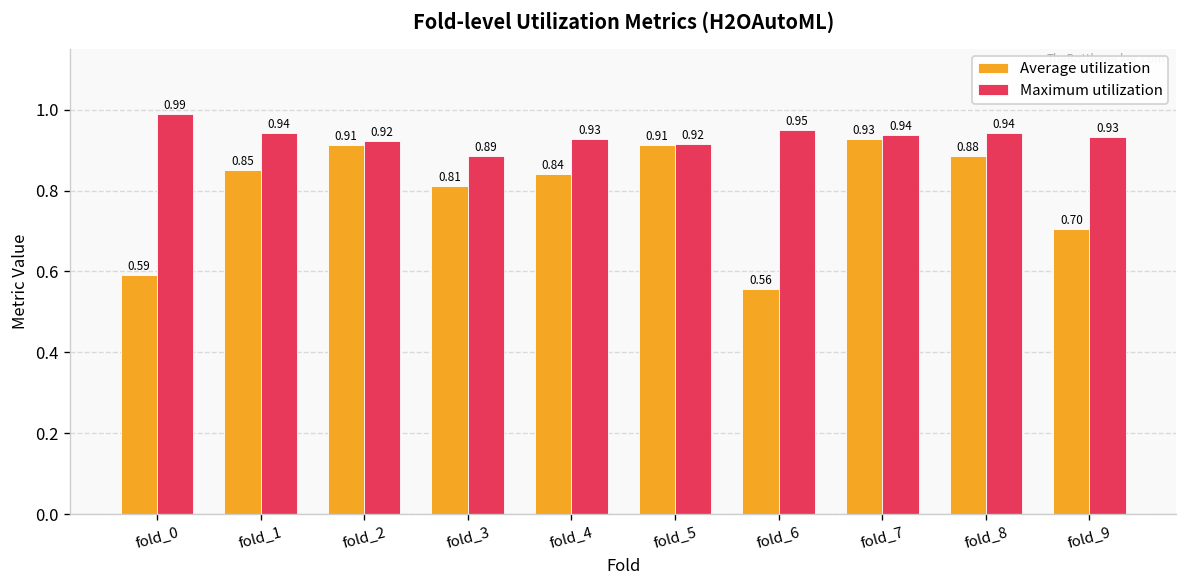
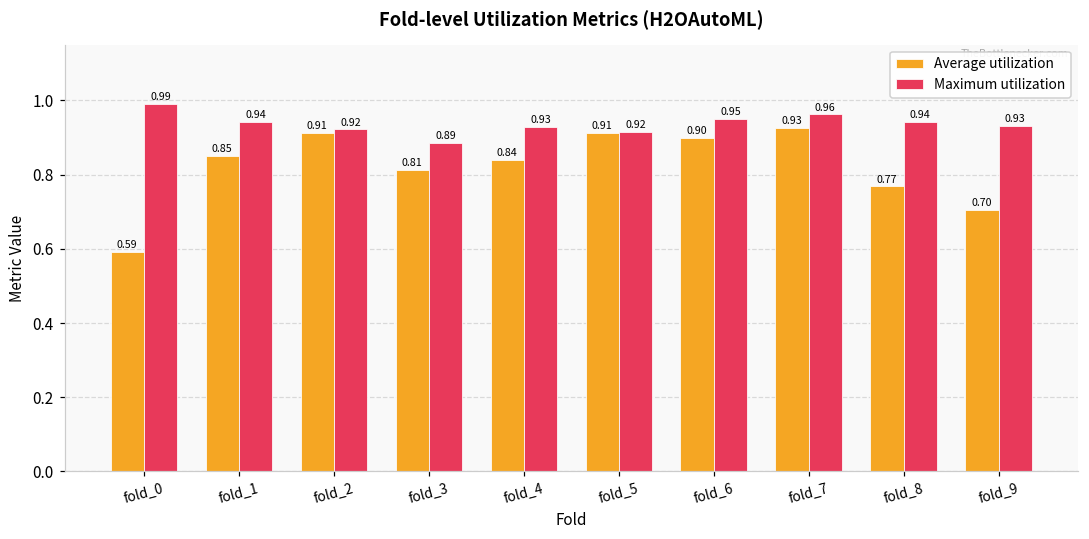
Average utilization, fold_6: 0.56 -> 0.90
Maximum utilization, fold_7: 0.94 -> 0.96
Average utilization, fold_8: 0.88 -> 0.77
